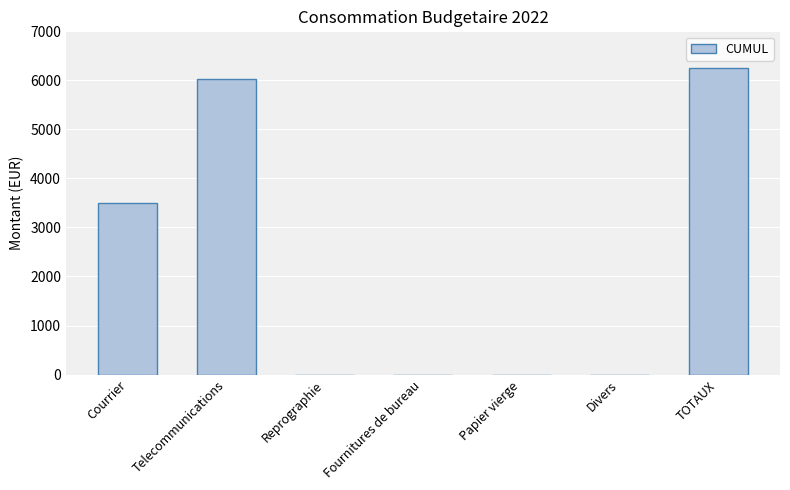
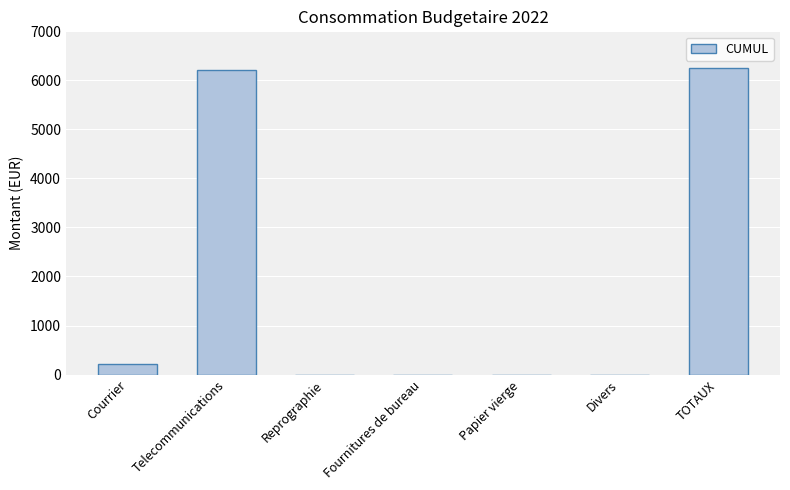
Courrier: 3500 -> 200
Telecommunications: 6000 -> 6200
